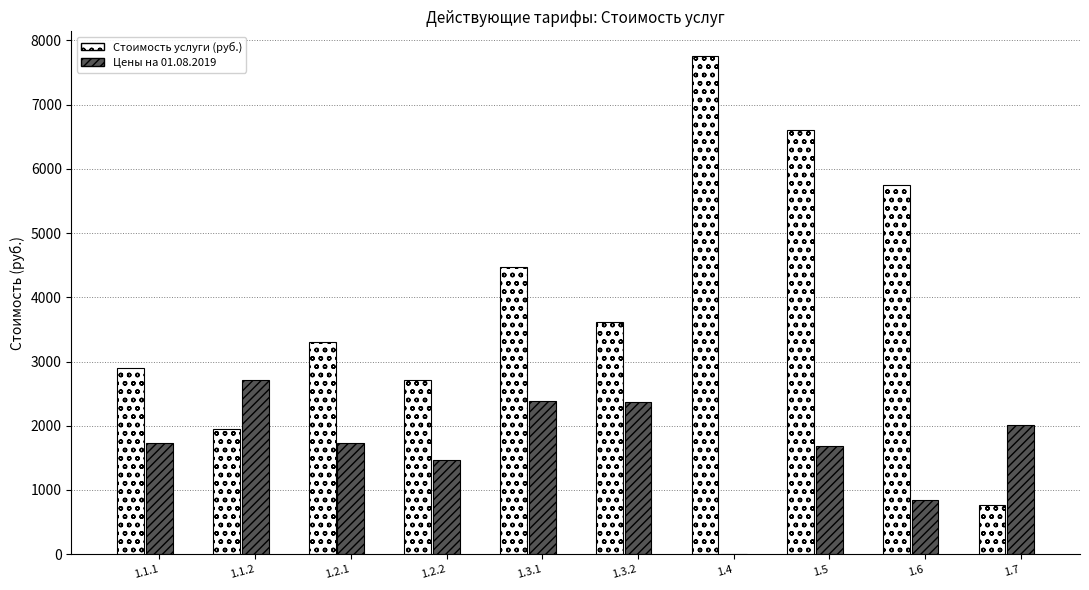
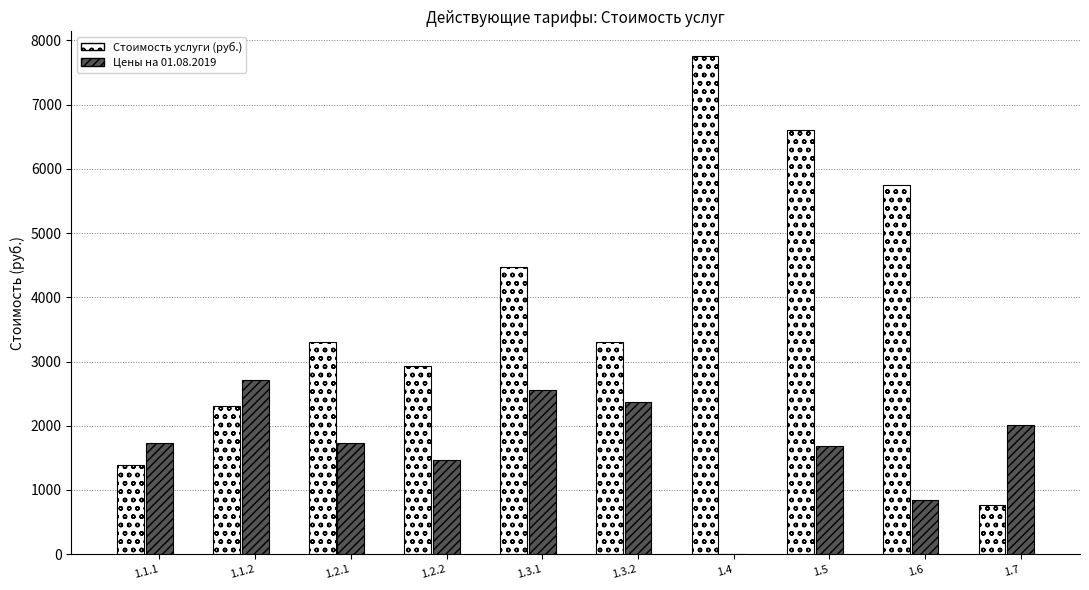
Стоимость услуги (руб.), 1.1.1: 2900 -> 1400
Стоимость услуги (руб.), 1.1.2: 1900 -> 2300
Стоимость услуги (руб.), 1.2.2: 2700 -> 2900
Цены на 01.08.2019, 1.3.1: 2400 -> 2600
Стоимость услуги (руб.), 1.3.2: 3600 -> 3300
